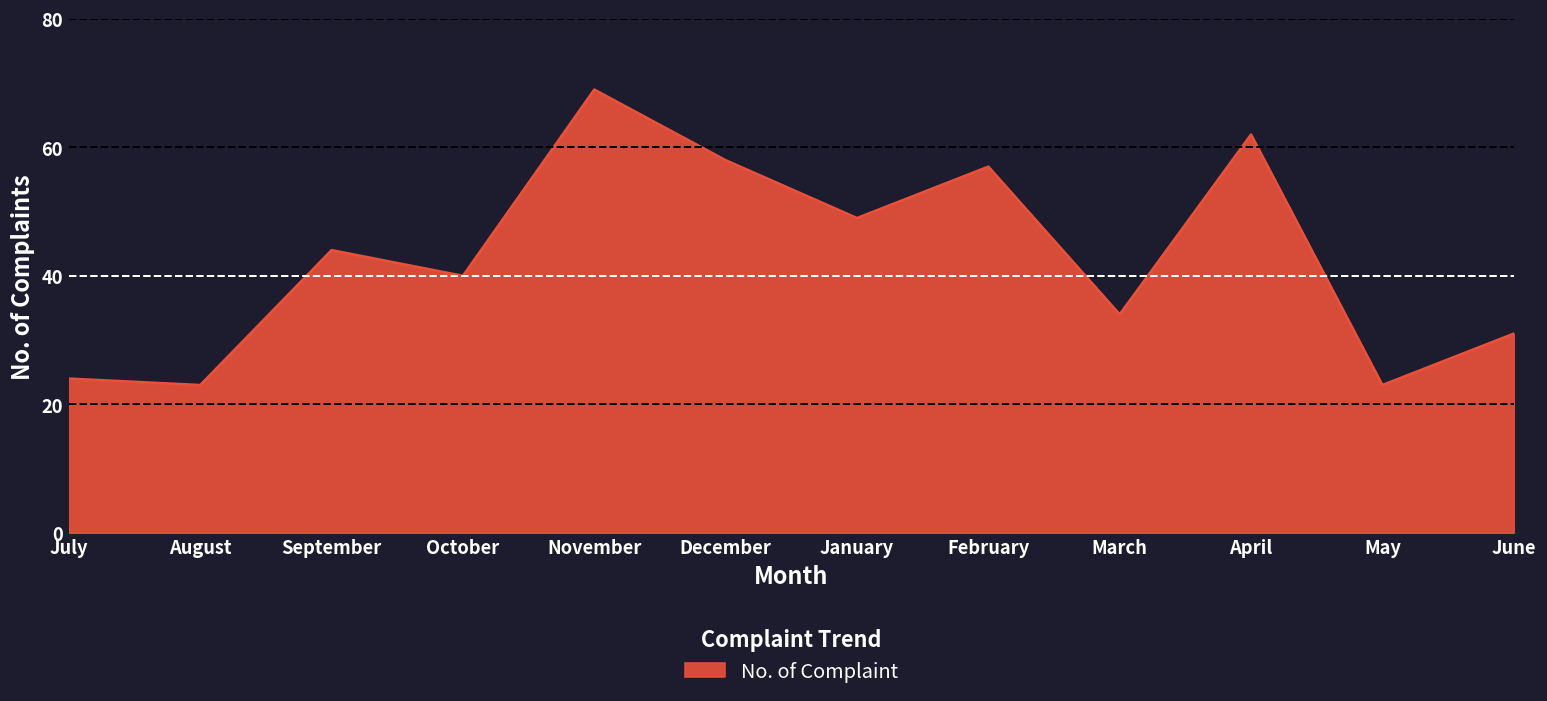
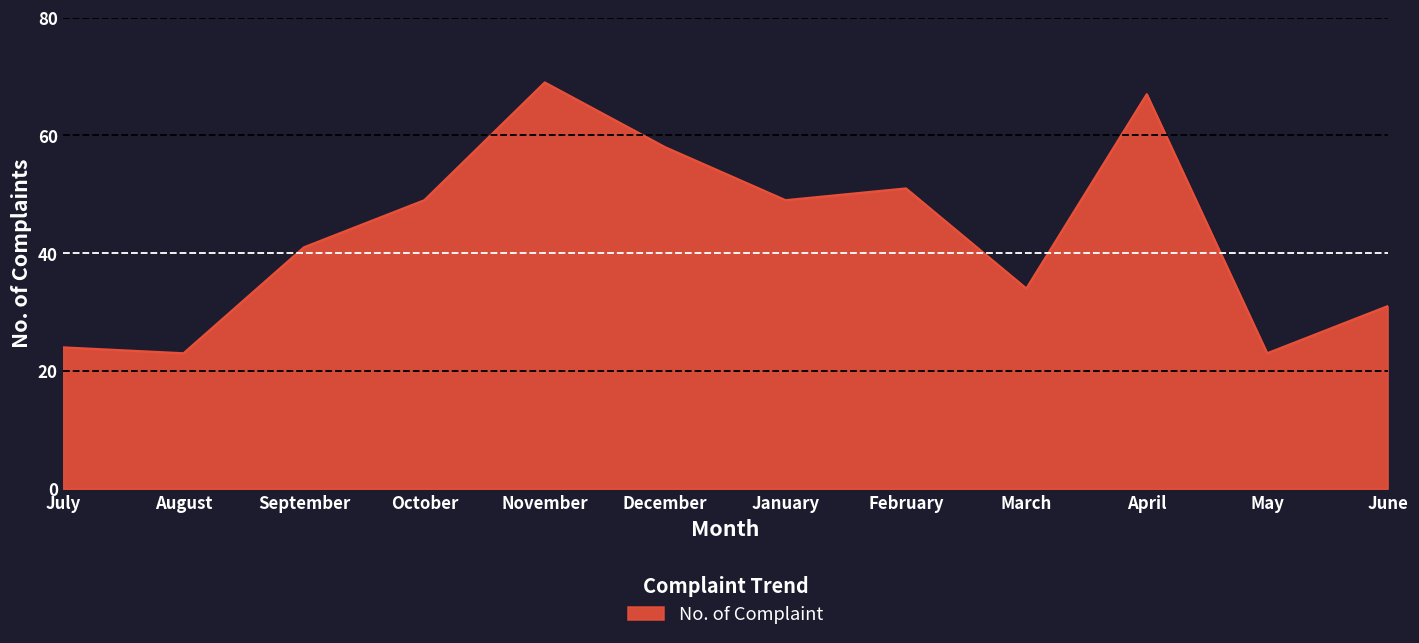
September: 44 -> 41
October: 40 -> 49
February: 57 -> 51
April: 62 -> 67
